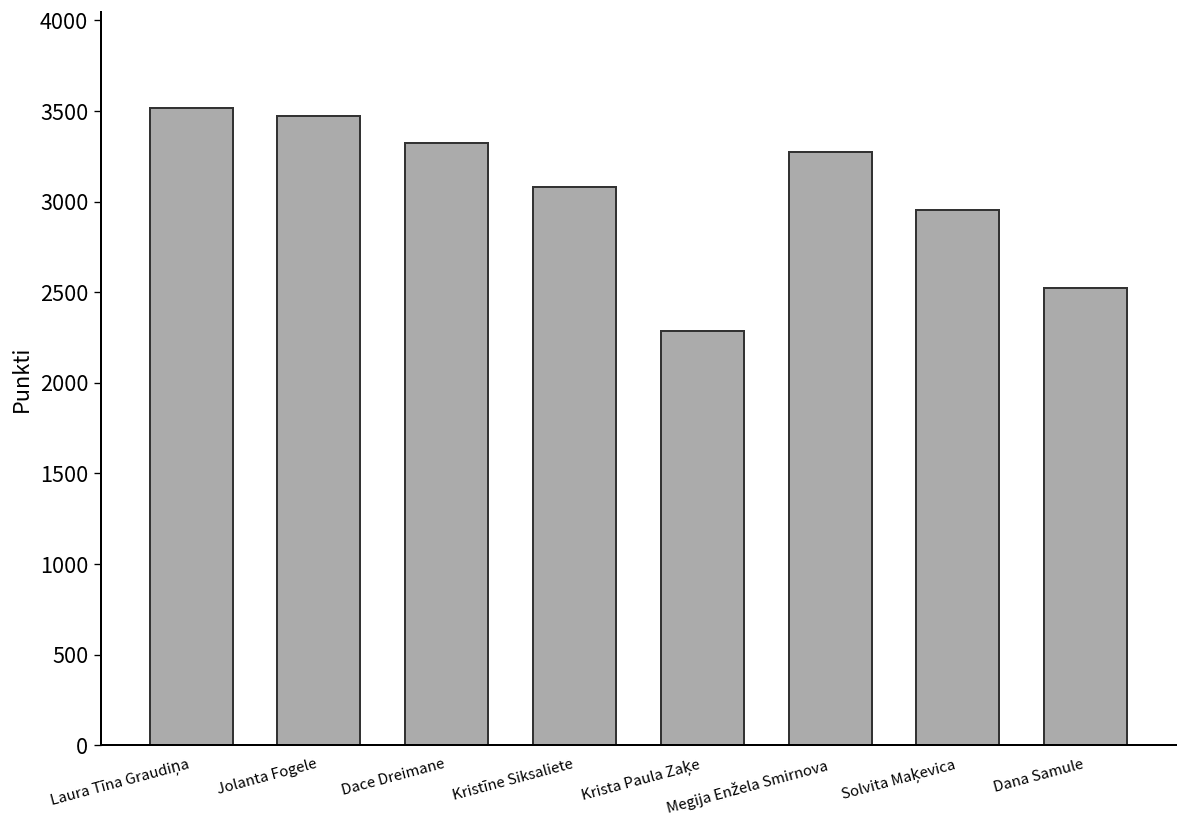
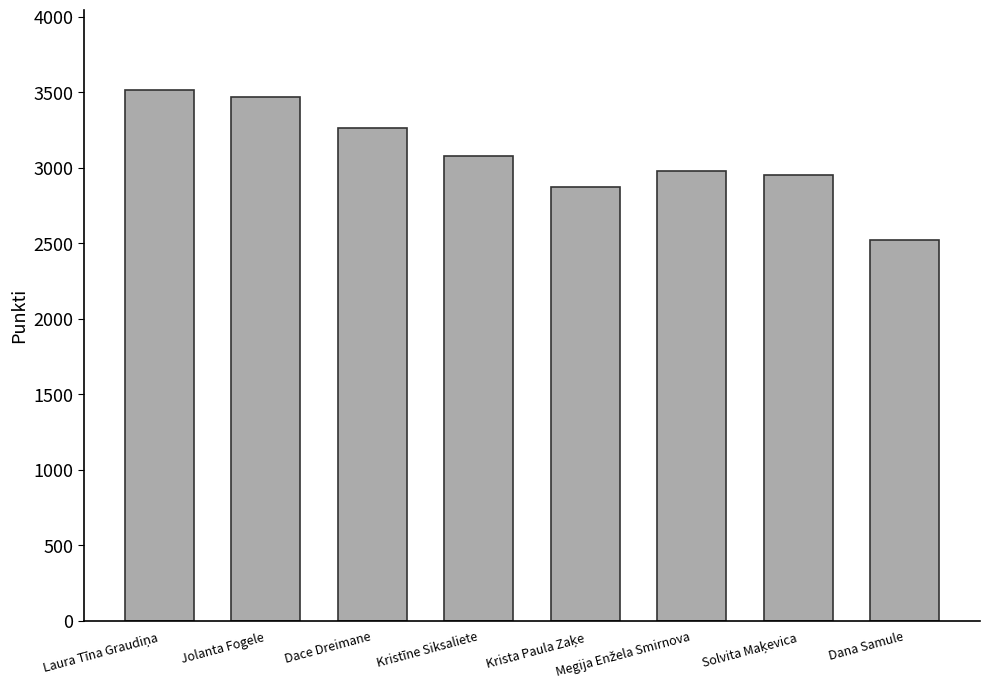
Dace Dreimane: 3320 -> 3260
Krista Paula Zaķe: 2280 -> 2870
Megija Enžela Smirnova: 3270 -> 2980
